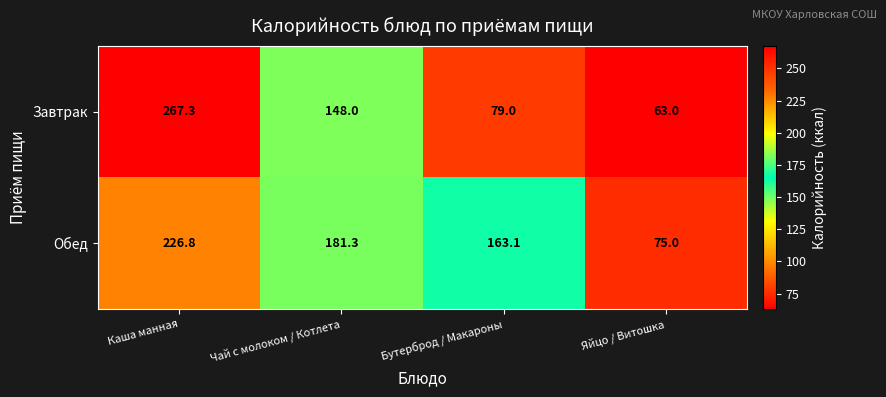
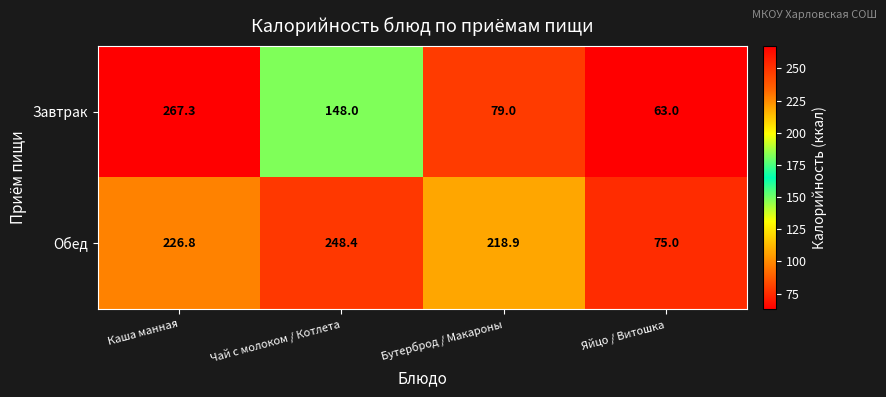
Обед, Чай с молоком / Котлета: 181.3 -> 248.4
Обед, Бутерброд / Макароны: 163.1 -> 218.9
